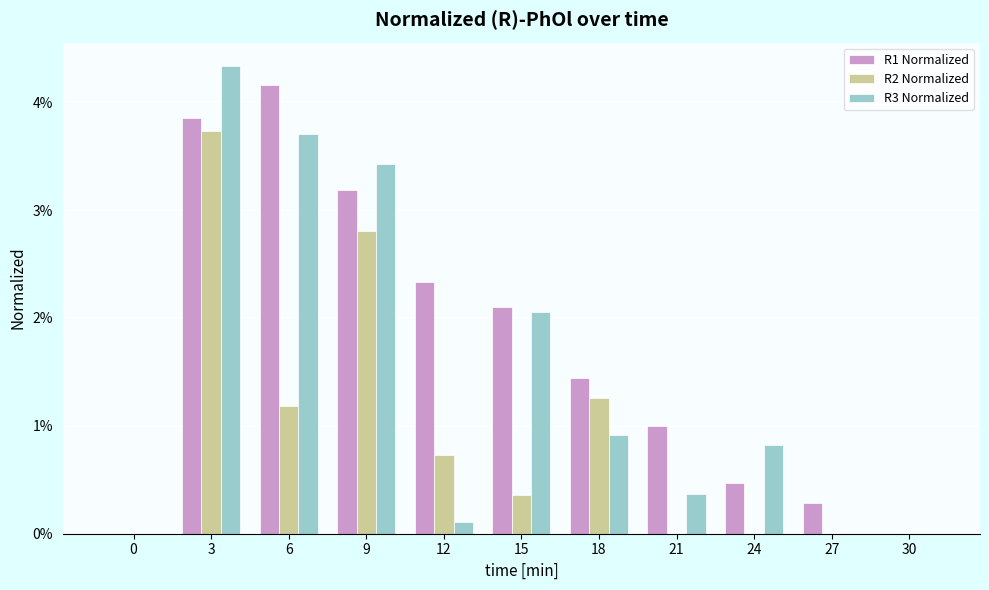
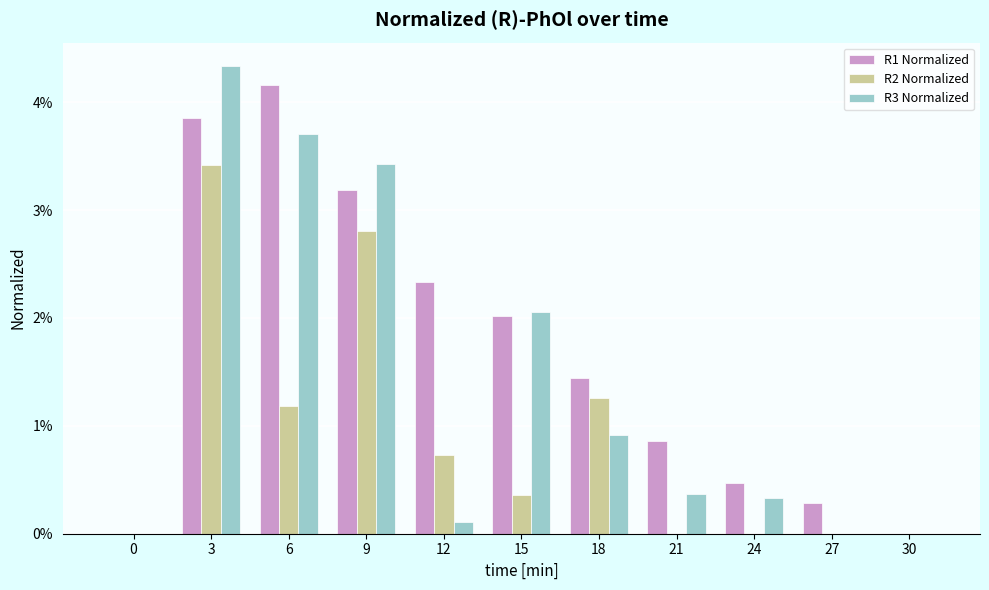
R2 Normalized, 3: 3.73% -> 3.41%
R1 Normalized, 15: 2.10% -> 2.01%
R1 Normalized, 21: 1.00% -> 0.86%
R3 Normalized, 24: 0.82% -> 0.33%
